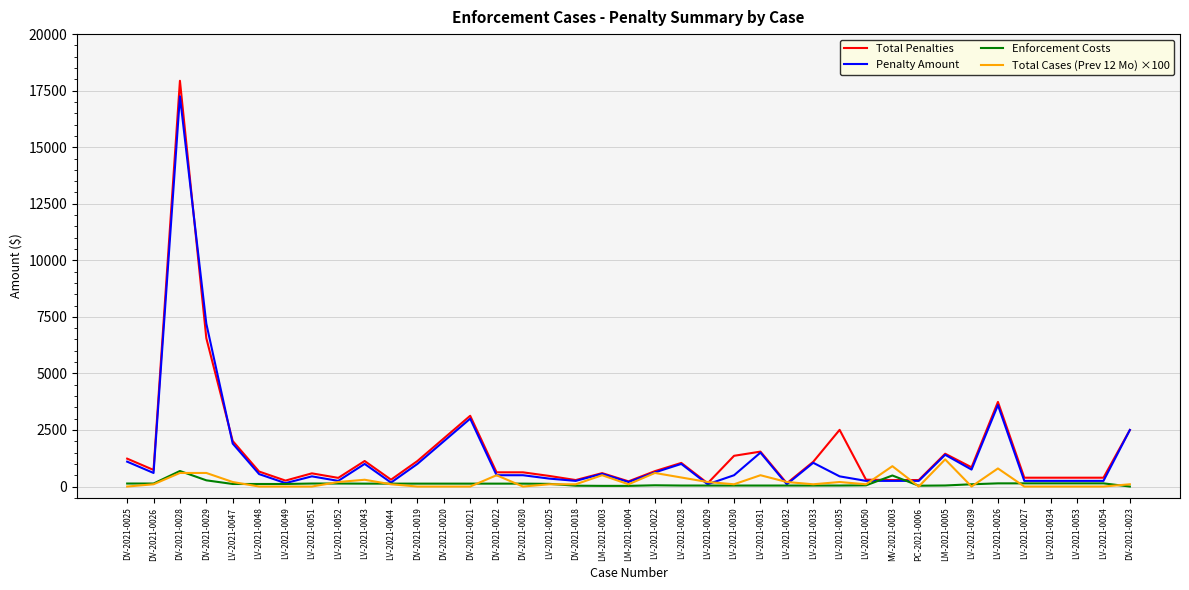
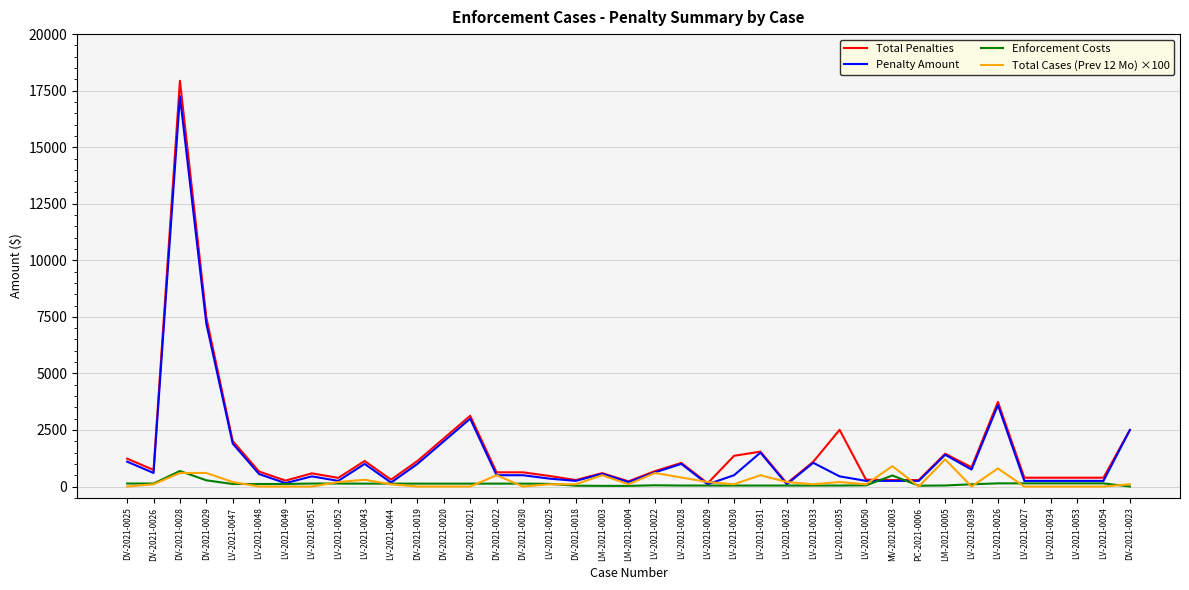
Total Penalties, DV-2021-0029: 6600 -> 7500
